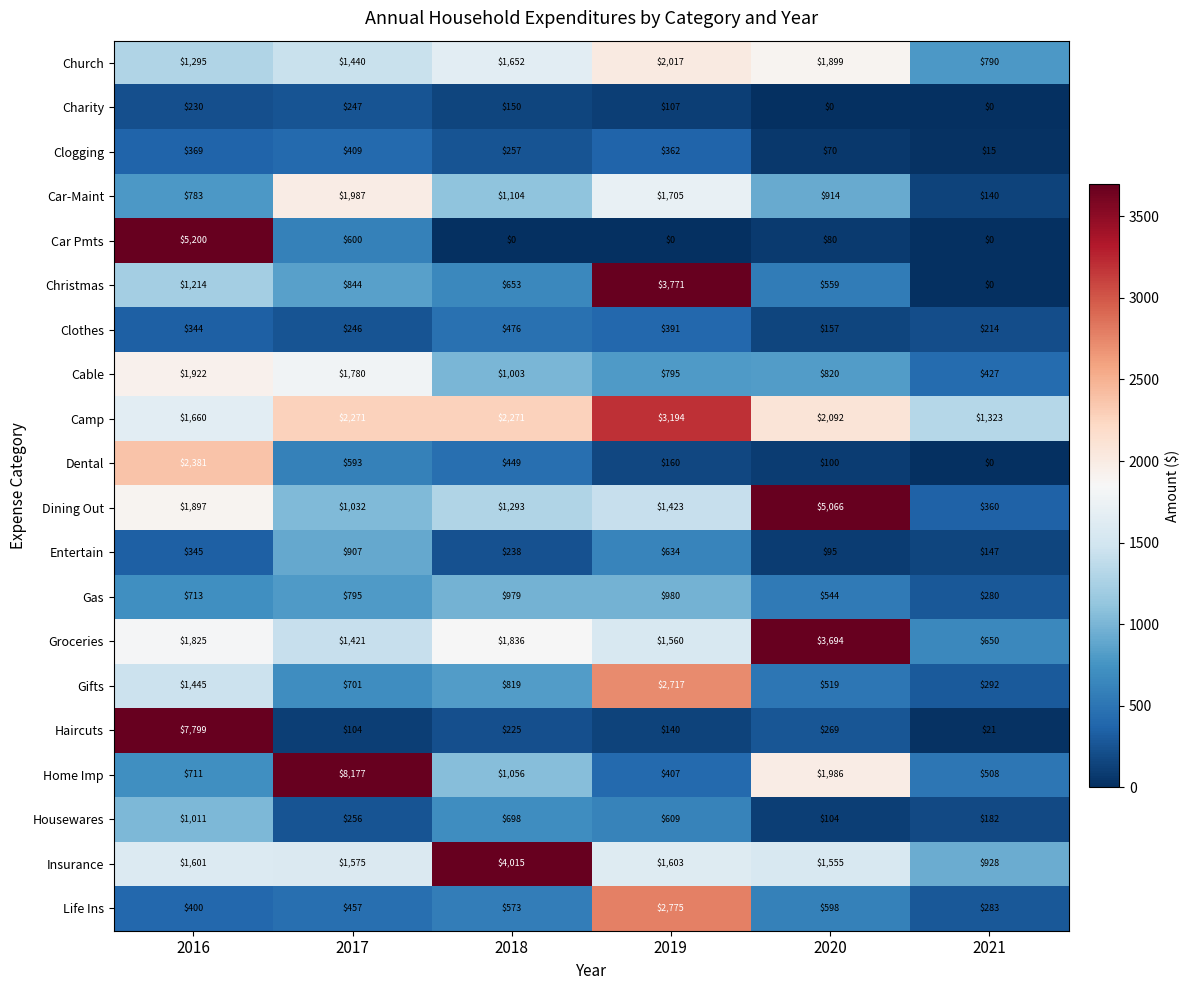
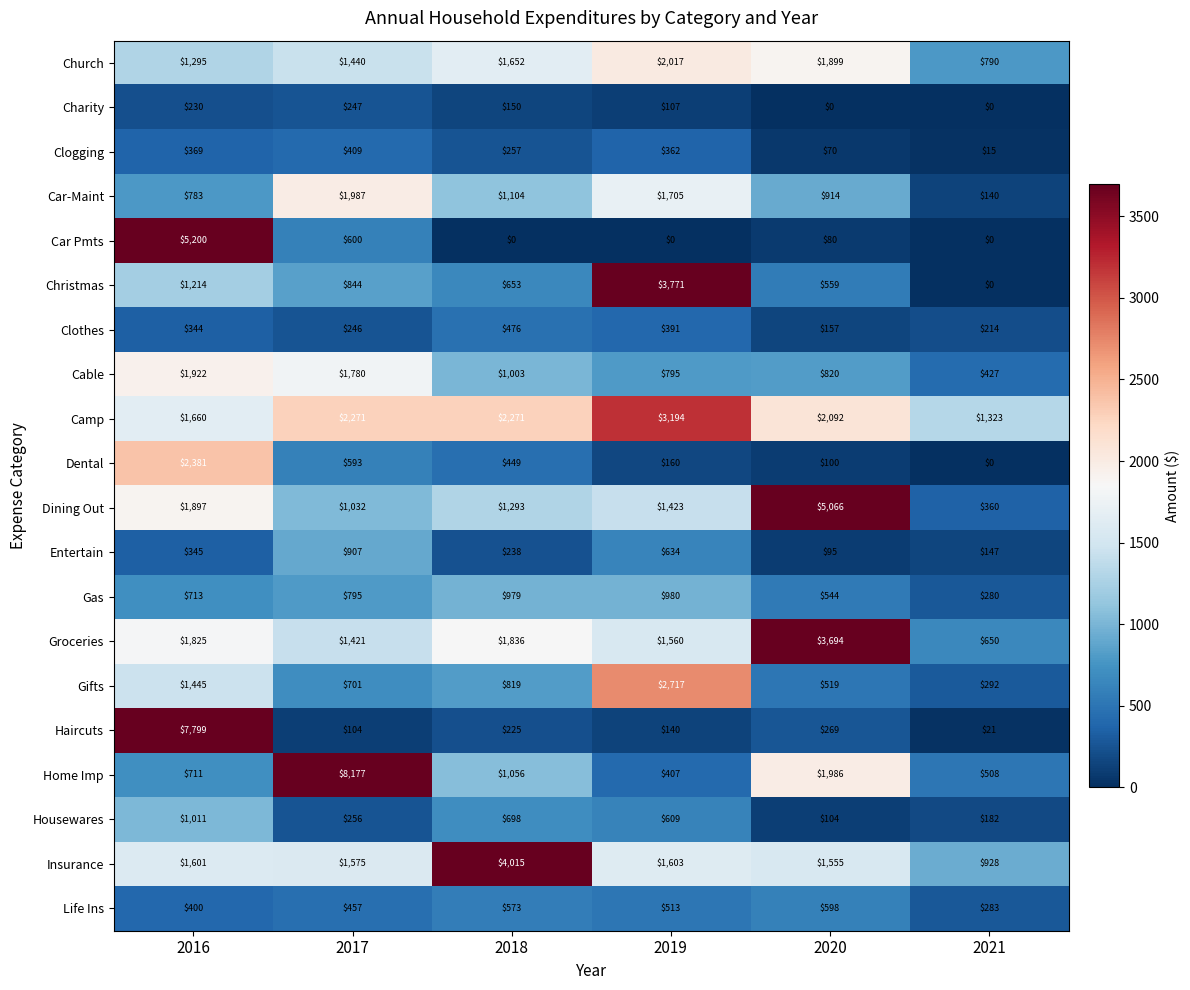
Life Ins, 2019: $2,775 -> $513
